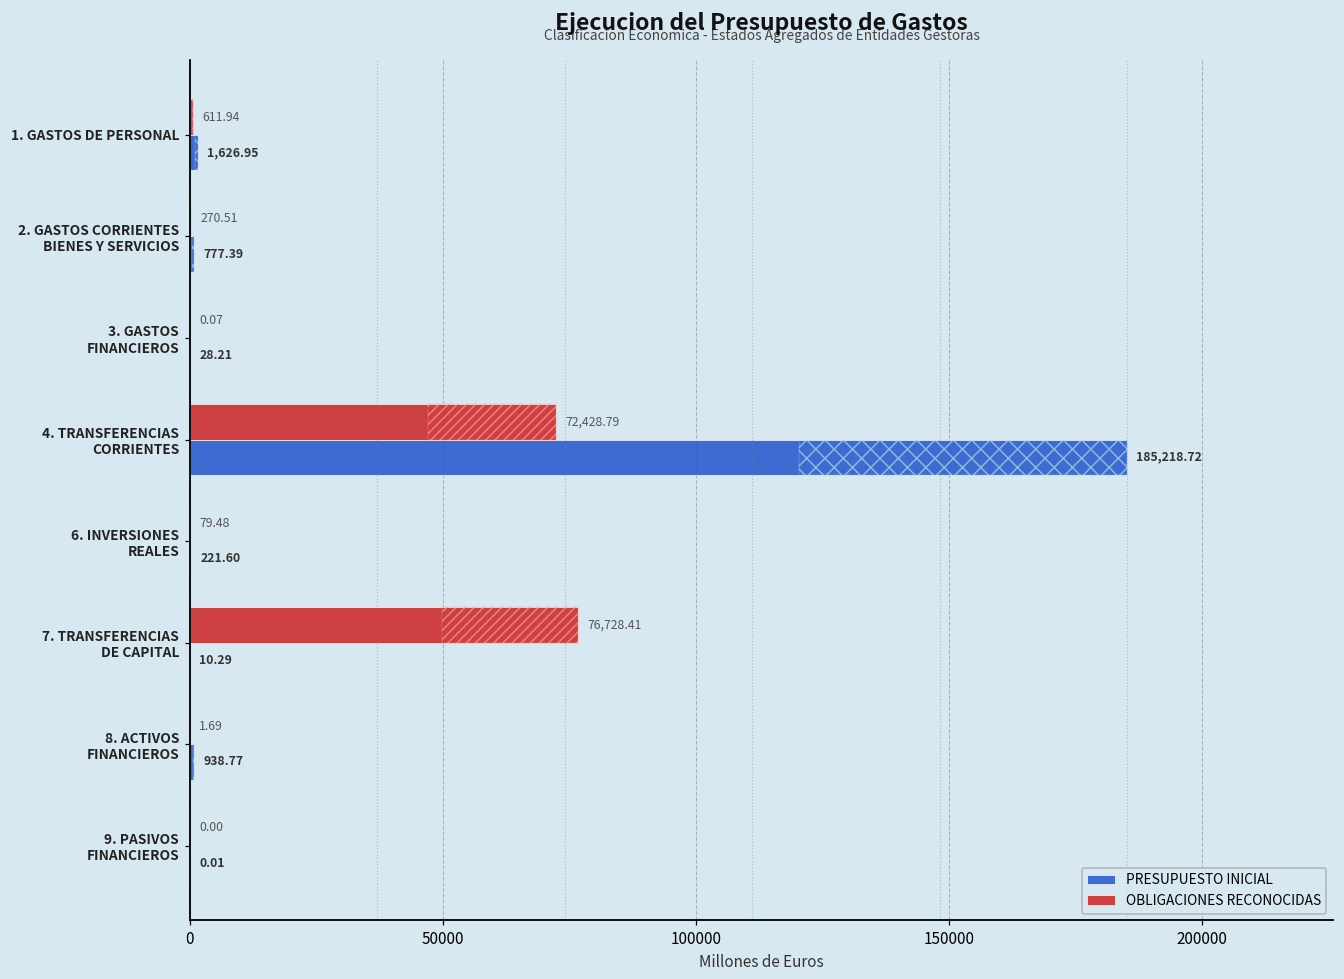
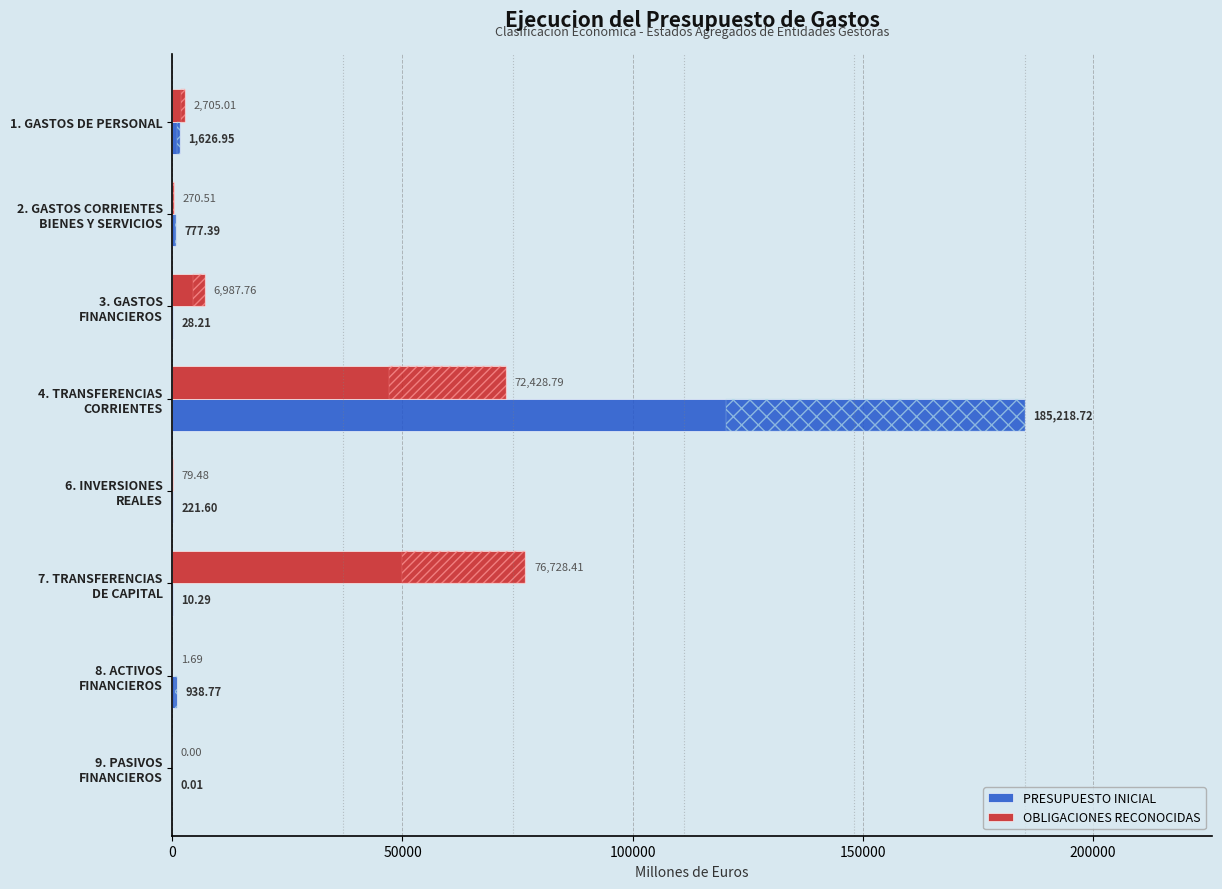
OBLIGACIONES RECONOCIDAS, 1. GASTOS DE PERSONAL: 611.94 -> 2,705.01
OBLIGACIONES RECONOCIDAS, 3. GASTOS FINANCIEROS: 0.07 -> 6,987.76
